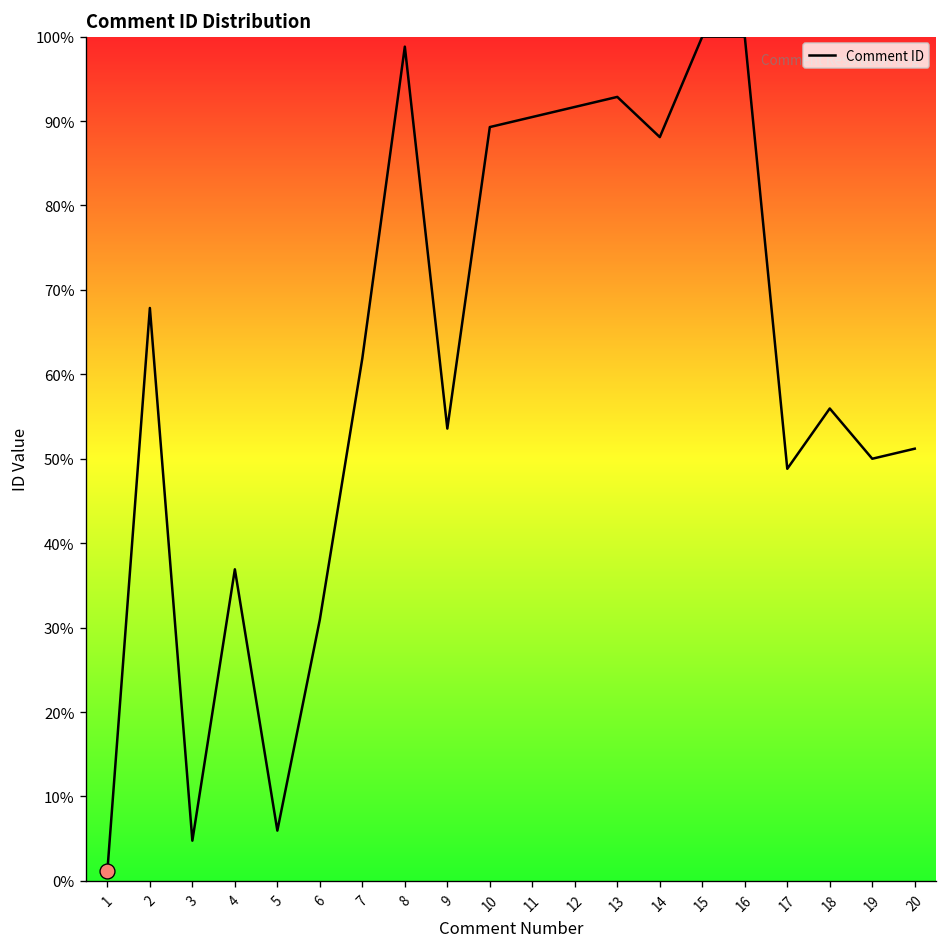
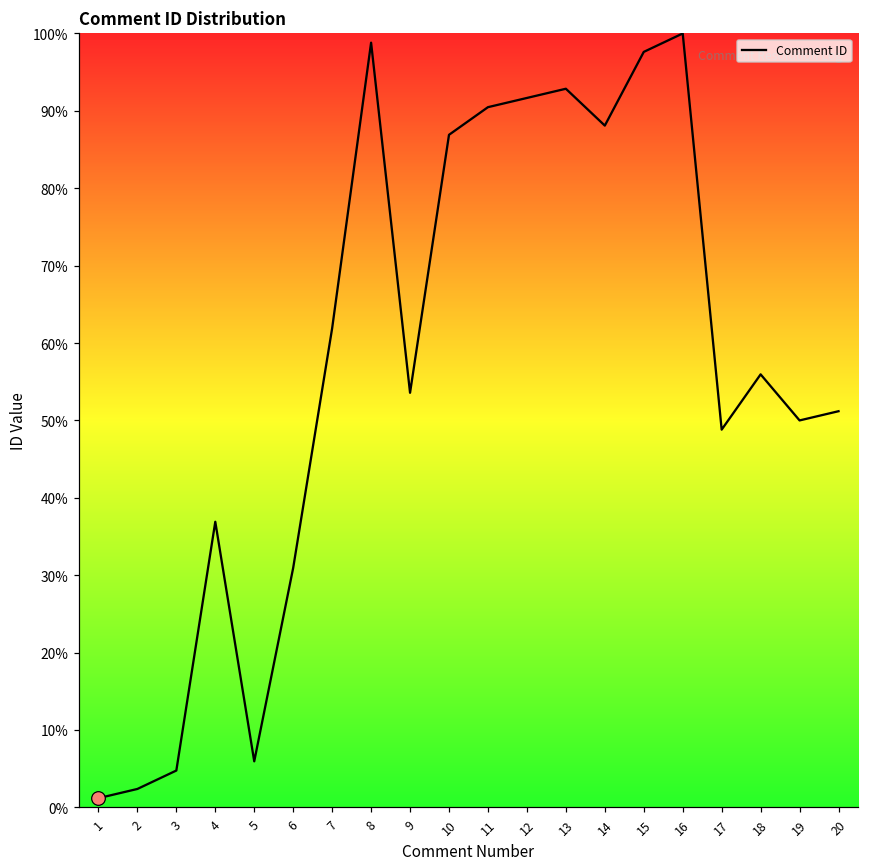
Comment ID, 2: 68% -> 2%
Comment ID, 10: 89% -> 87%
Comment ID, 15: 100% -> 98%
